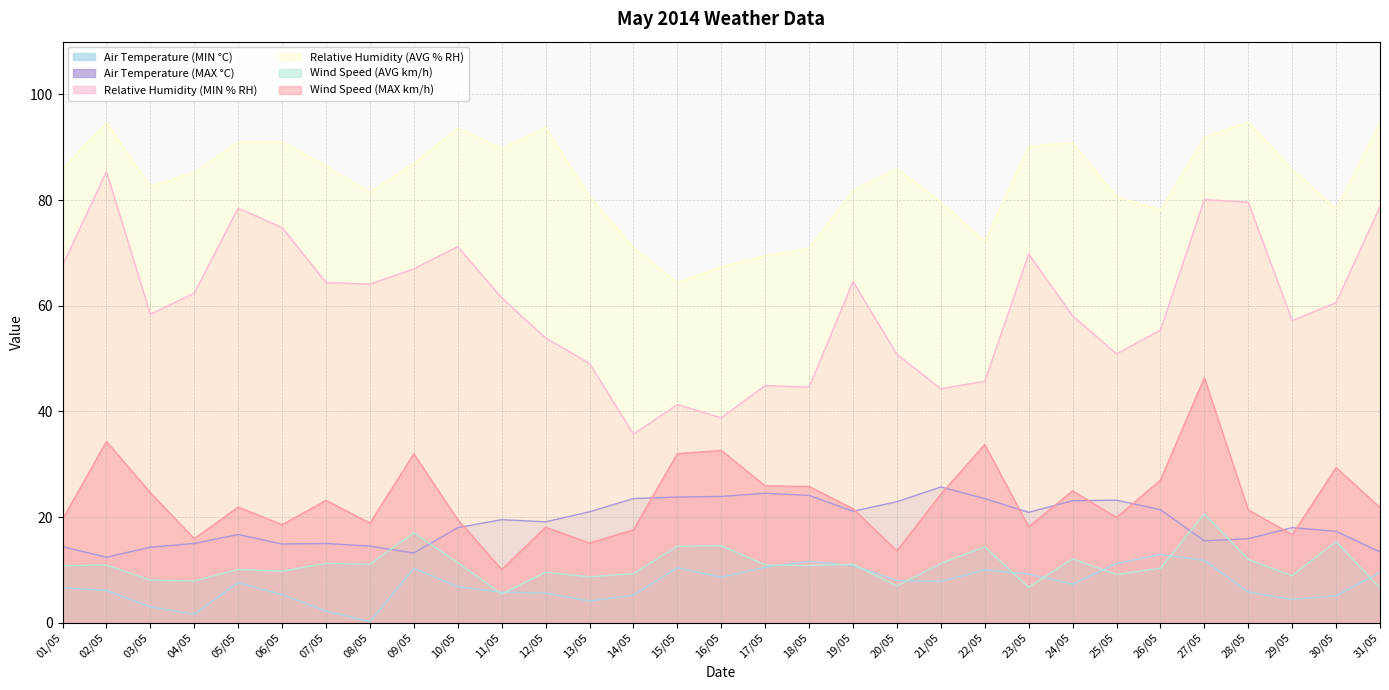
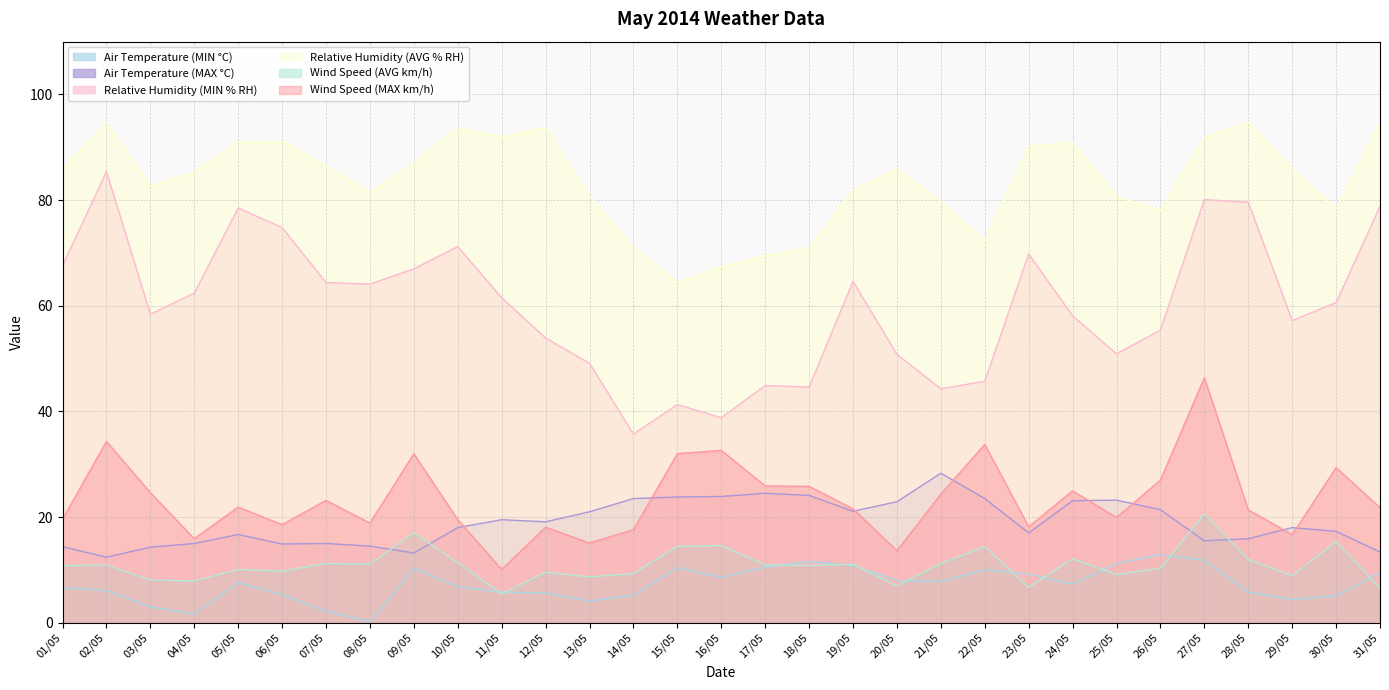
Relative Humidity (AVG % RH), 11/05: 90 -> 92
Air Temperature (MAX °C), 21/05: 26 -> 28
Air Temperature (MAX °C), 23/05: 21 -> 17
